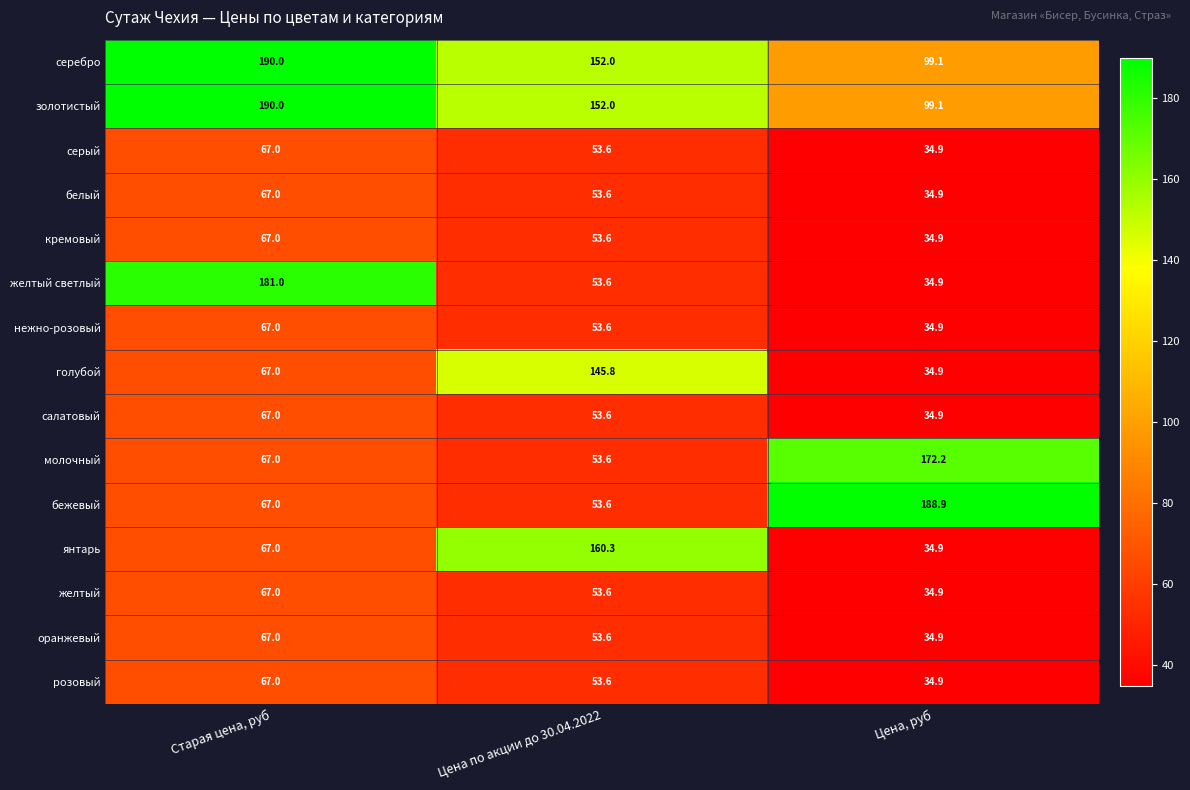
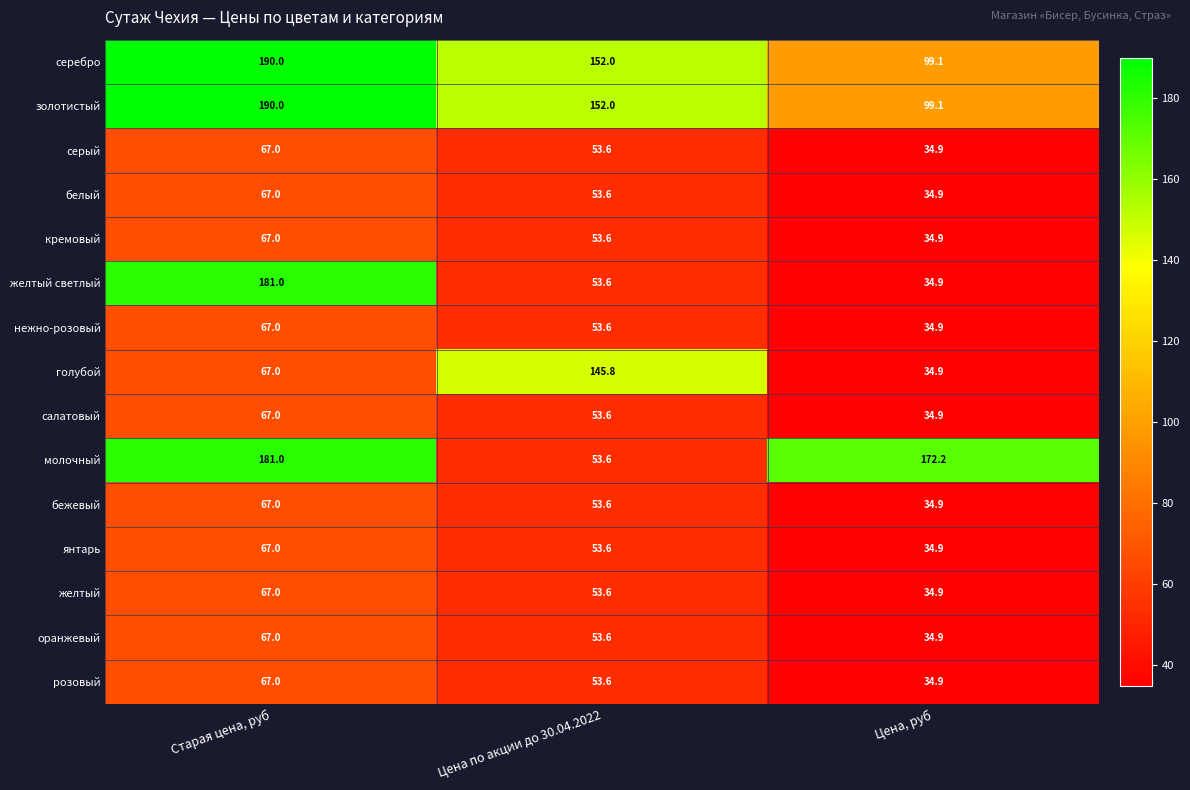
молочный, Старая цена, руб: 67.0 -> 181.0
бежевый, Цена, руб: 188.9 -> 34.9
янтарь, Цена по акции до 30.04.2022: 160.3 -> 53.6
